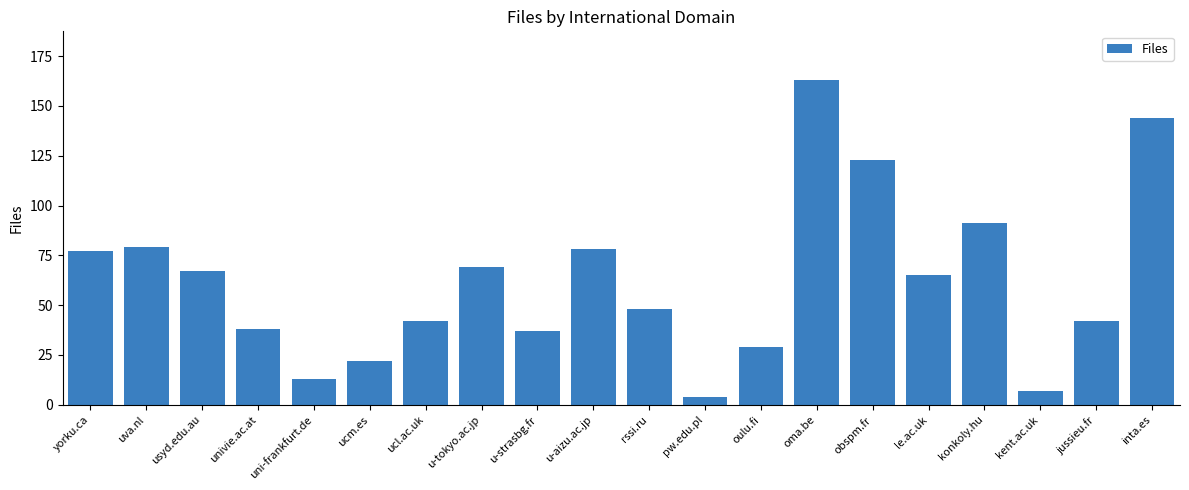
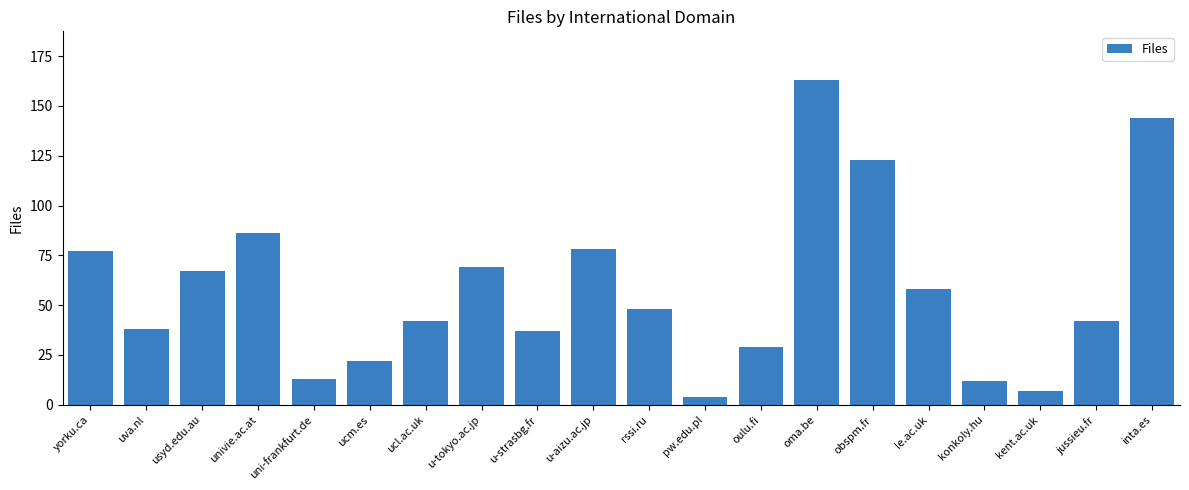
uva.nl: 79 -> 38
univie.ac.at: 38 -> 86
le.ac.uk: 65 -> 58
konkoly.hu: 91 -> 12
